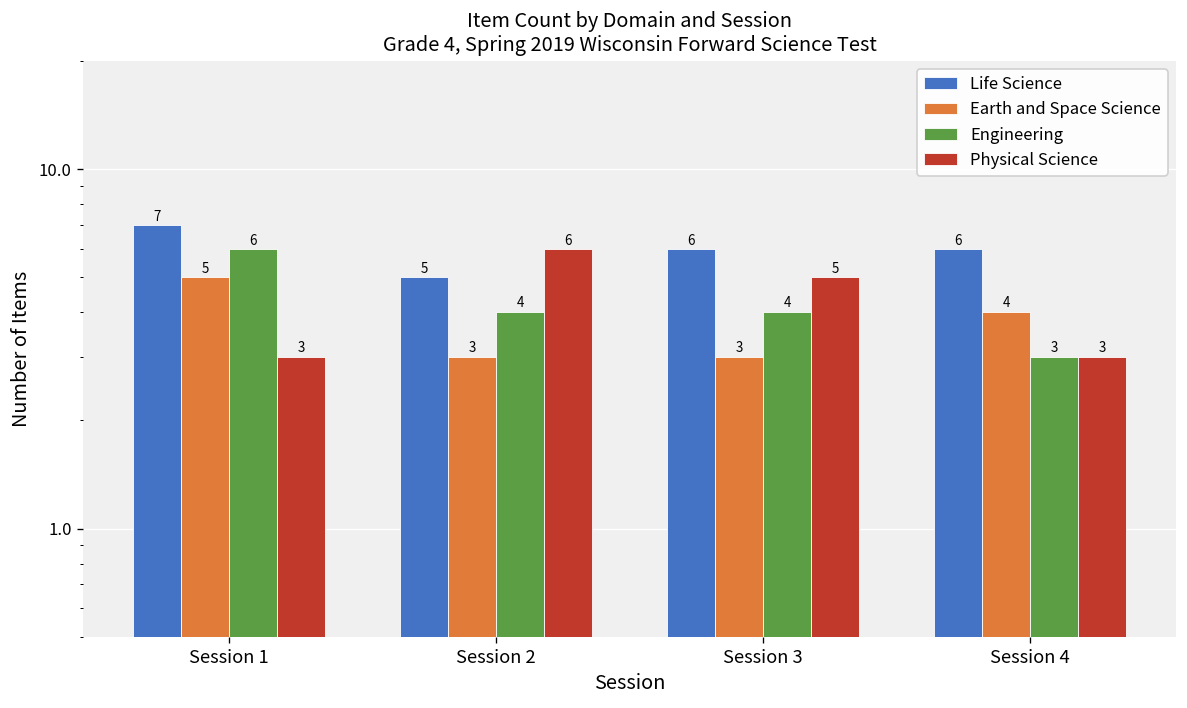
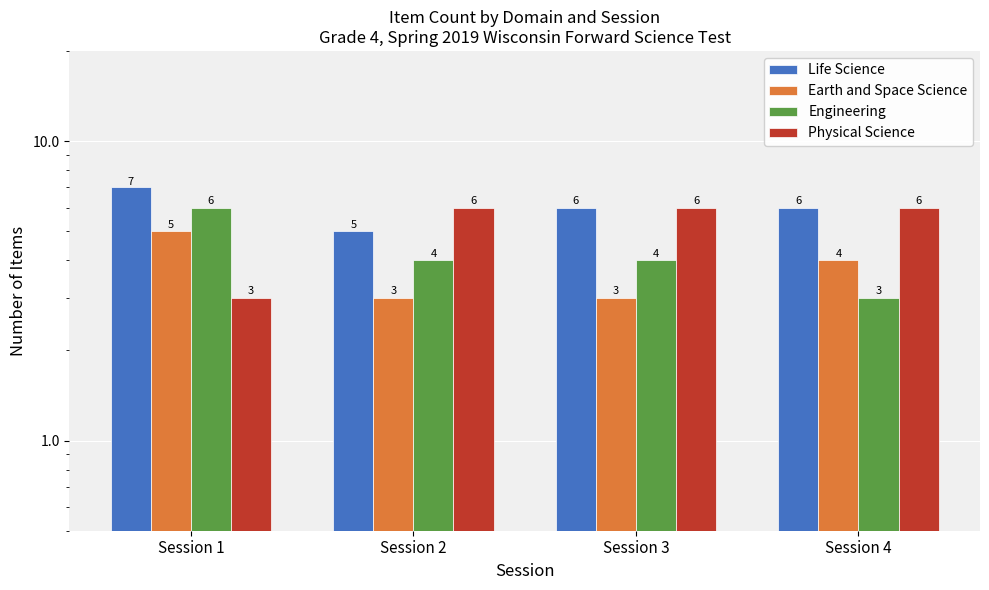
Physical Science, Session 3: 5 -> 6
Physical Science, Session 4: 3 -> 6
